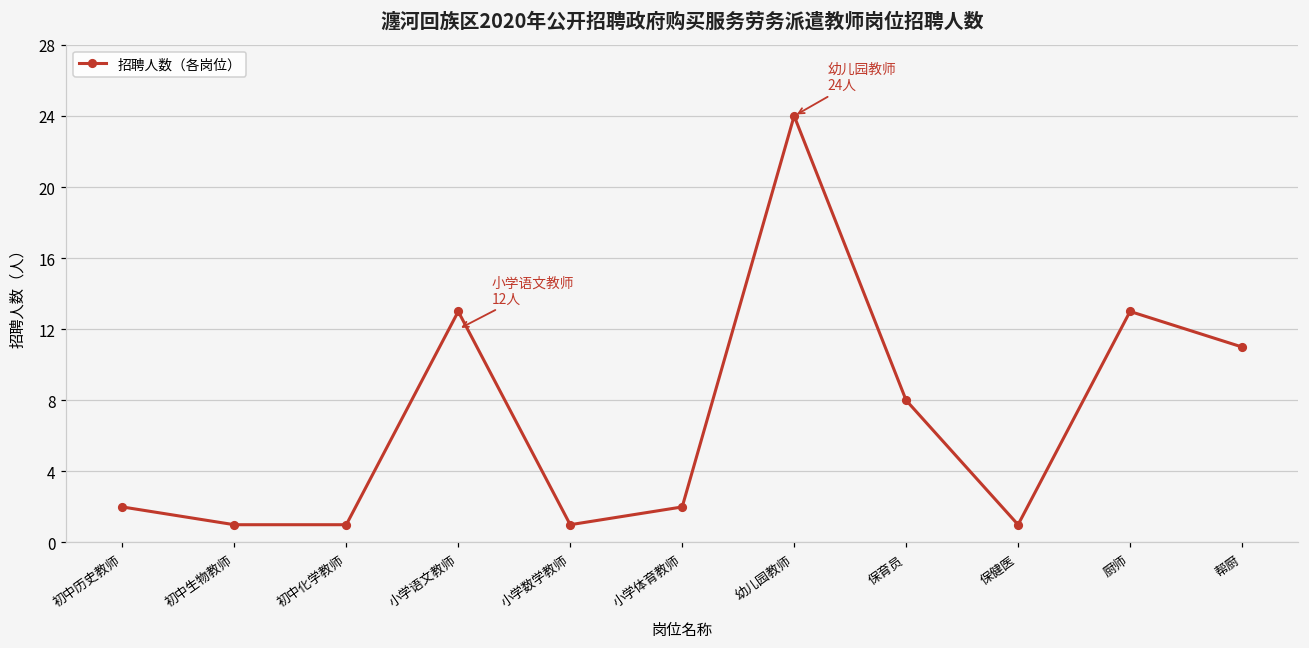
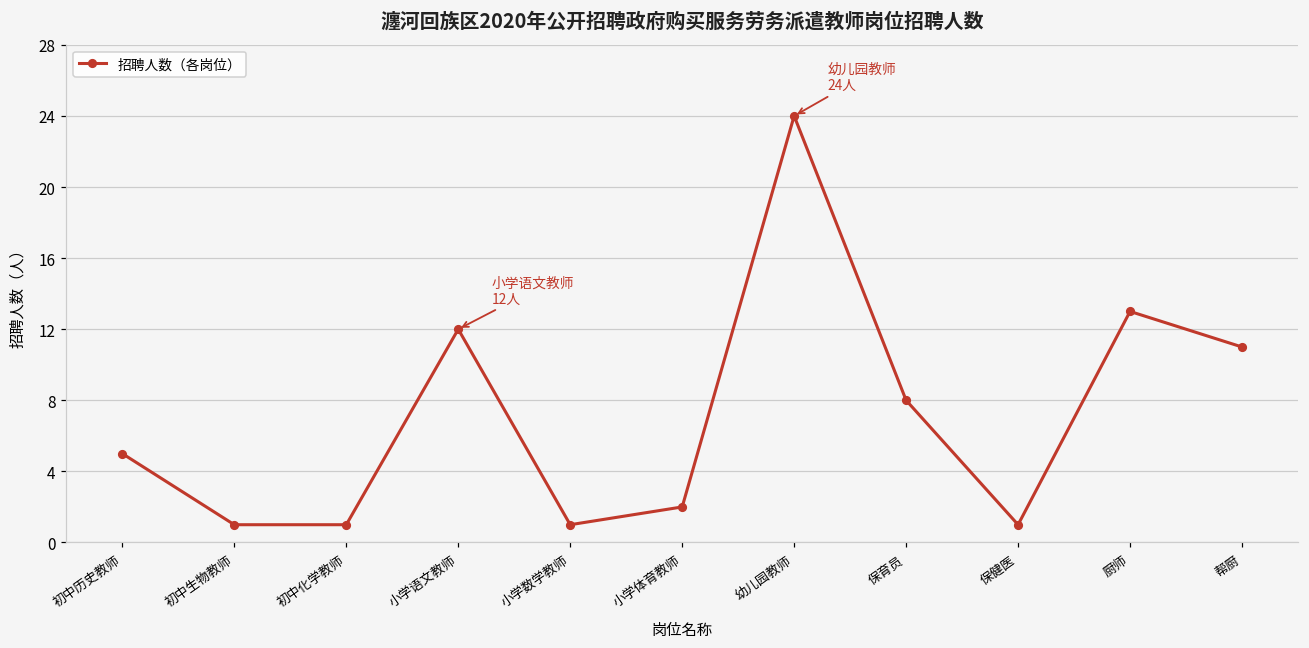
初中历史教师: 2 -> 5
小学语文教师: 13 -> 12
